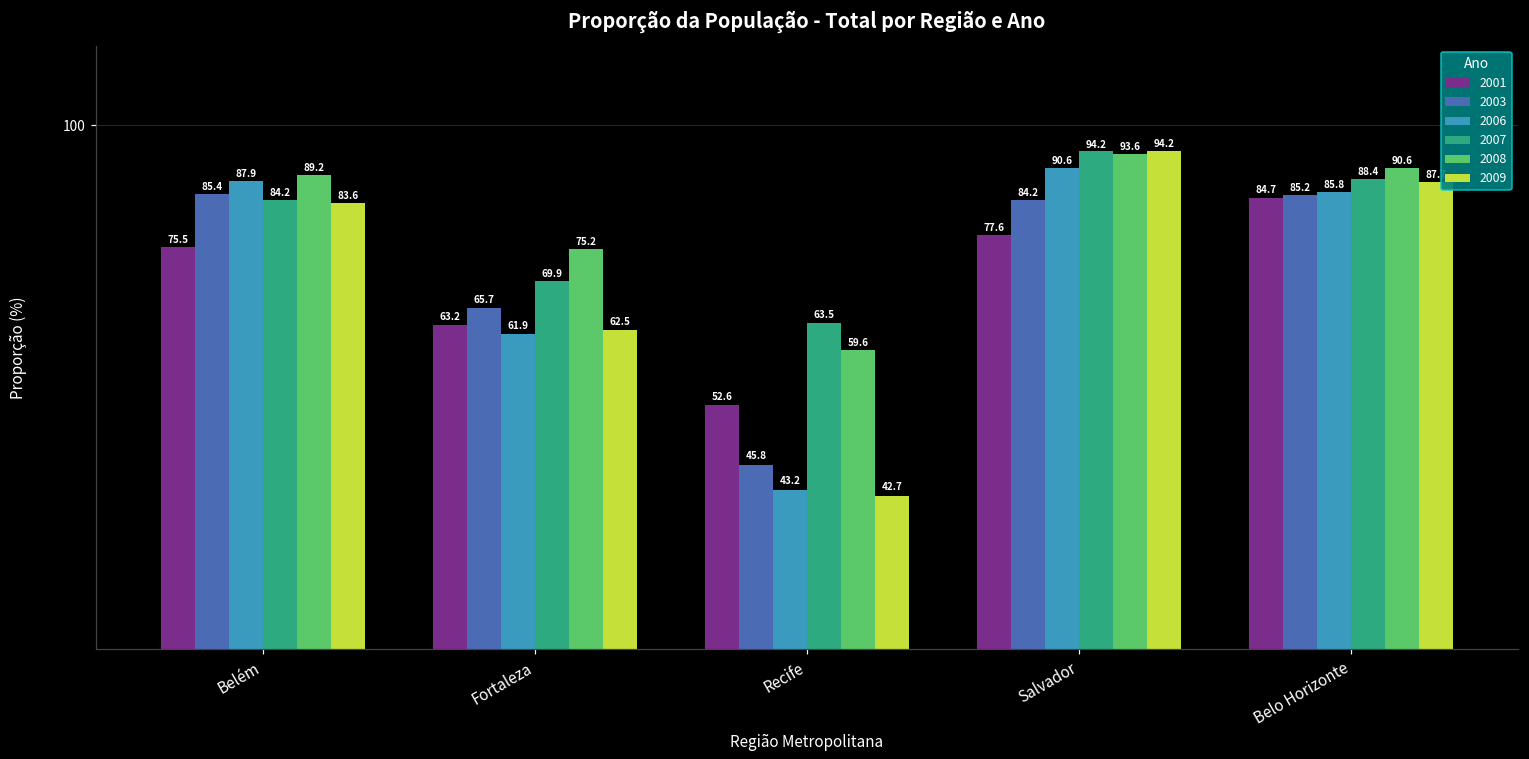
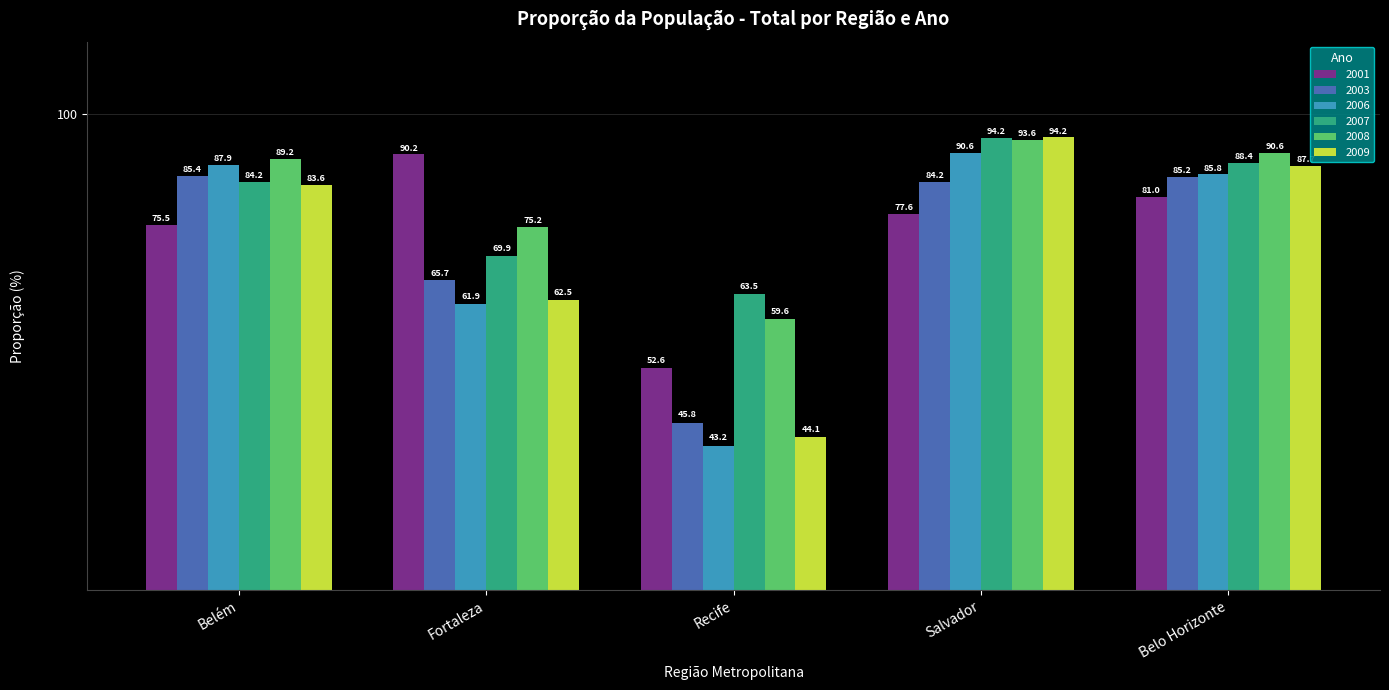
2001, Fortaleza: 63.2 -> 90.2
2009, Recife: 42.7 -> 44.1
2001, Belo Horizonte: 84.7 -> 81.0
